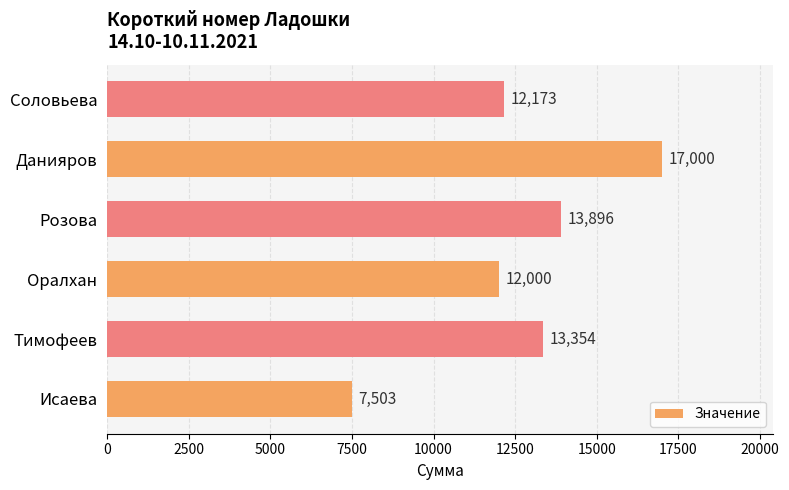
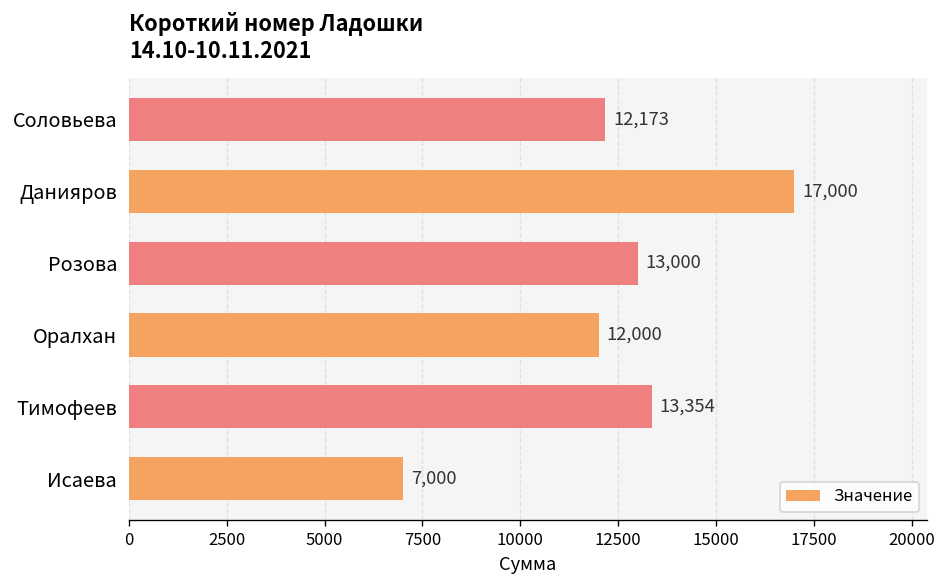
Розова: 13,896 -> 13,000
Исаева: 7,503 -> 7,000
